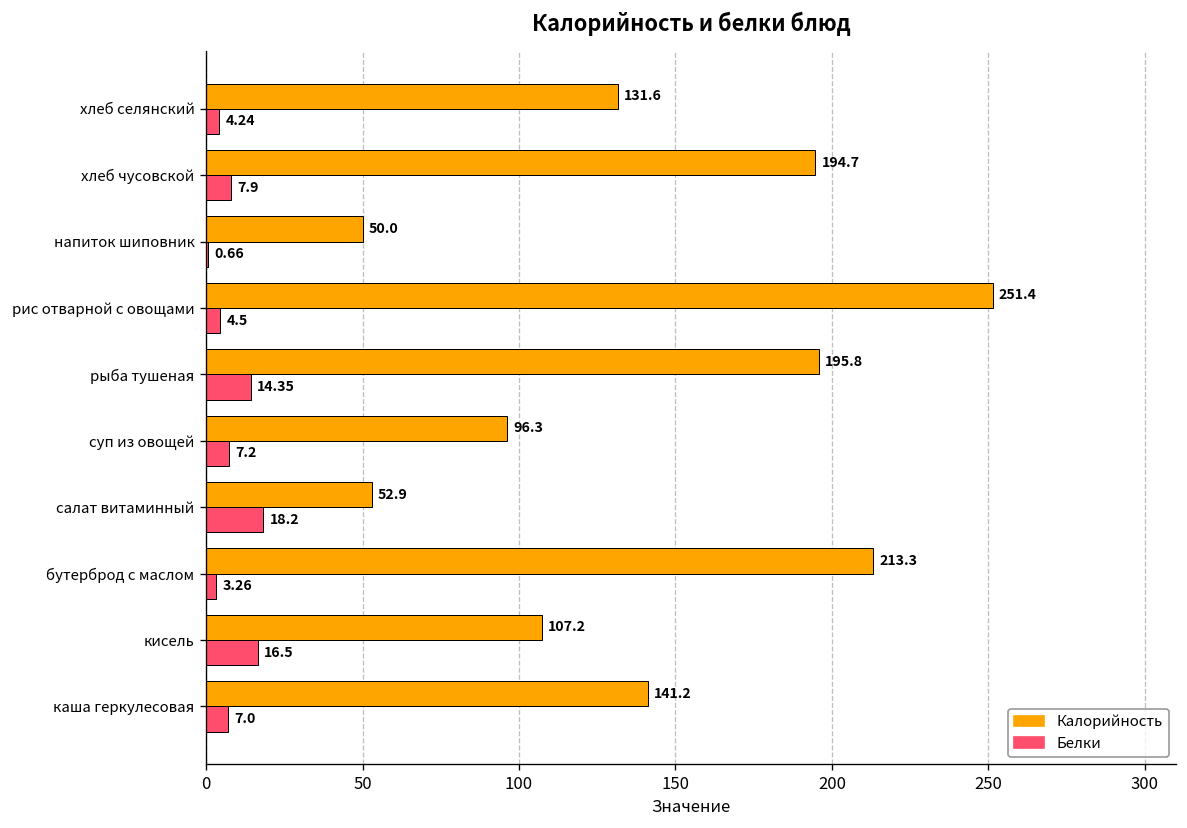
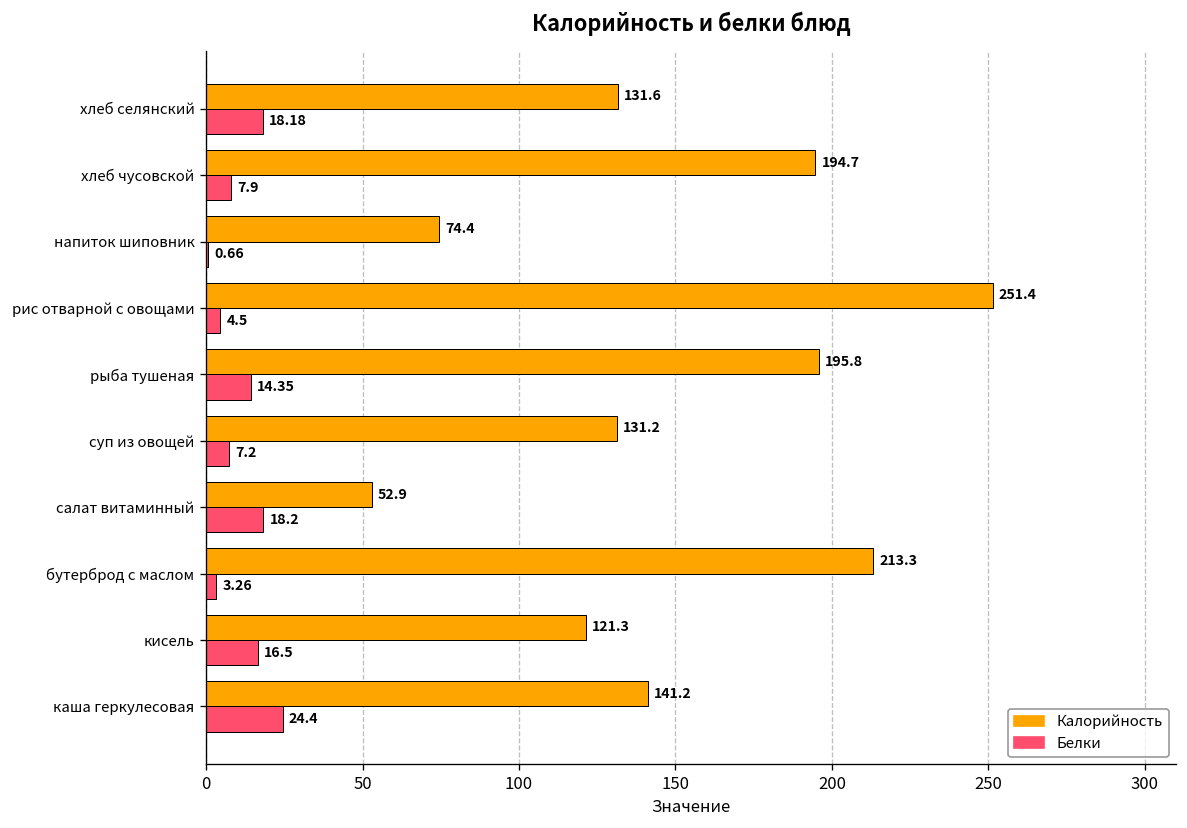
Белки, хлеб селянский: 4.24 -> 18.18
Калорийность, напиток шиповник: 50.0 -> 74.4
Калорийность, суп из овощей: 96.3 -> 131.2
Калорийность, кисель: 107.2 -> 121.3
Белки, каша геркулесовая: 7.0 -> 24.4
